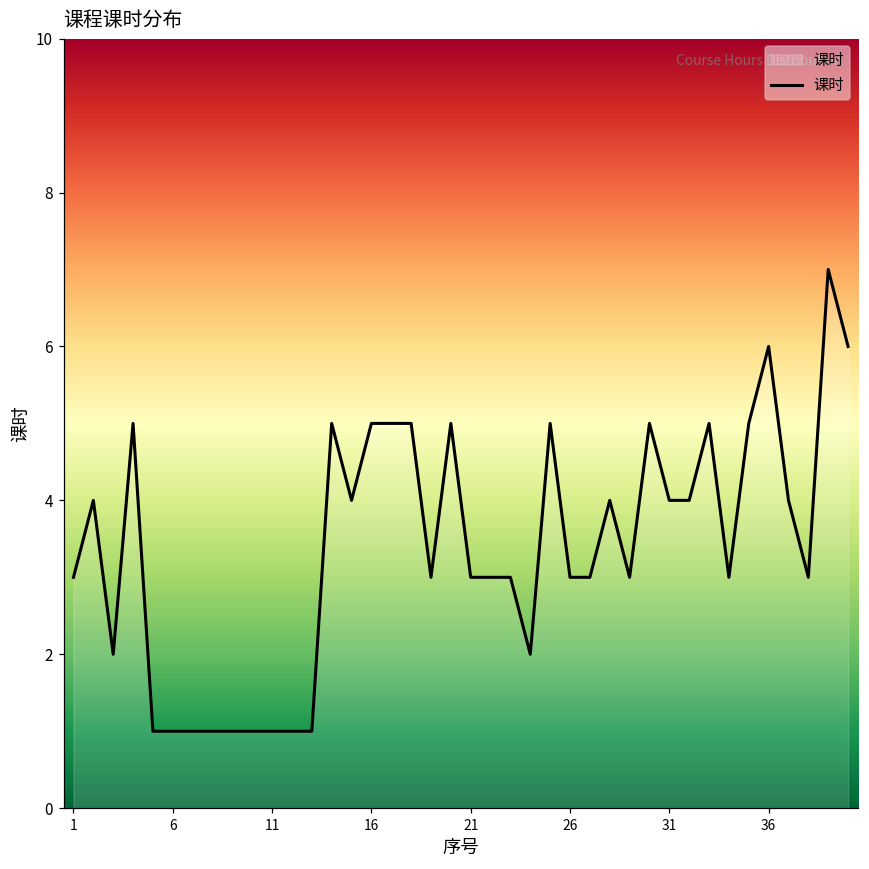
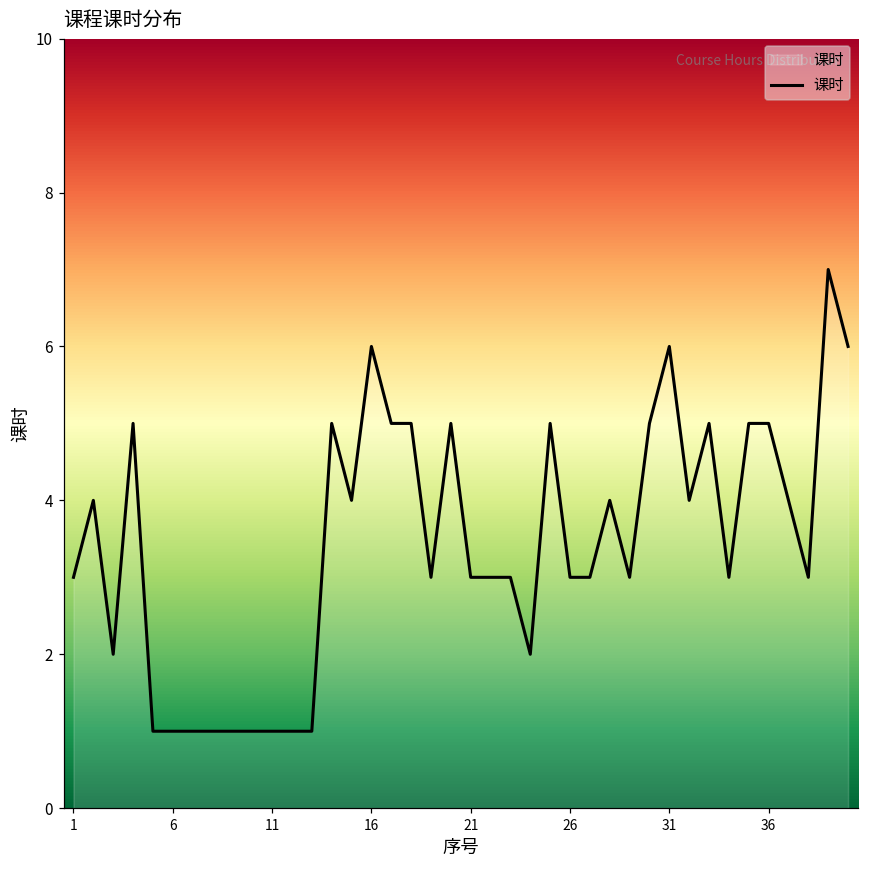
16: 5 -> 6
31: 4 -> 6
36: 6 -> 5
